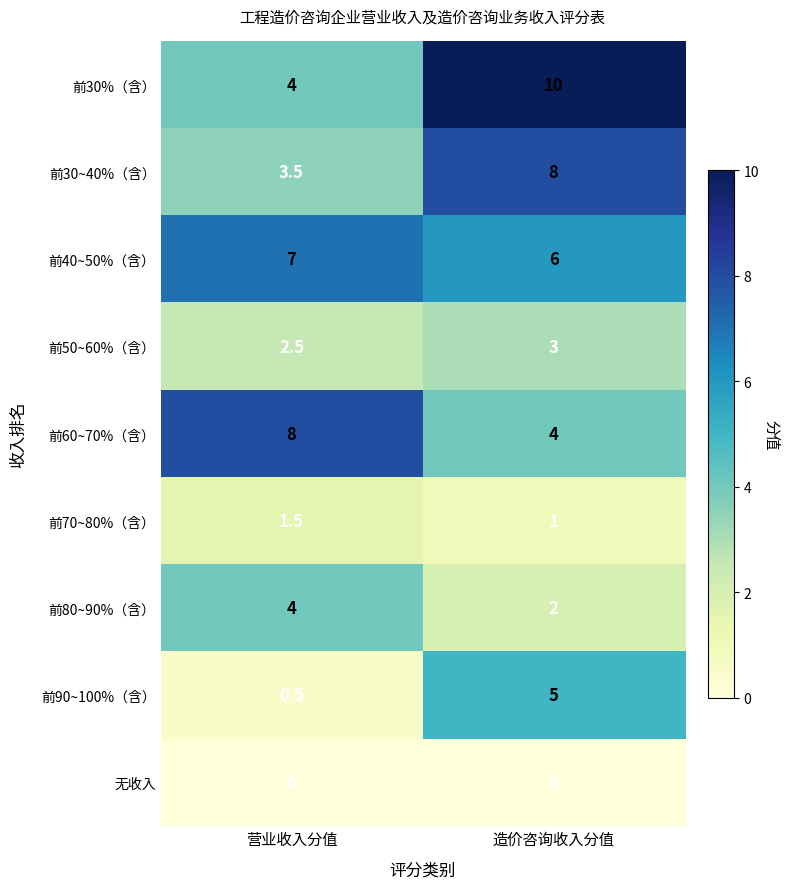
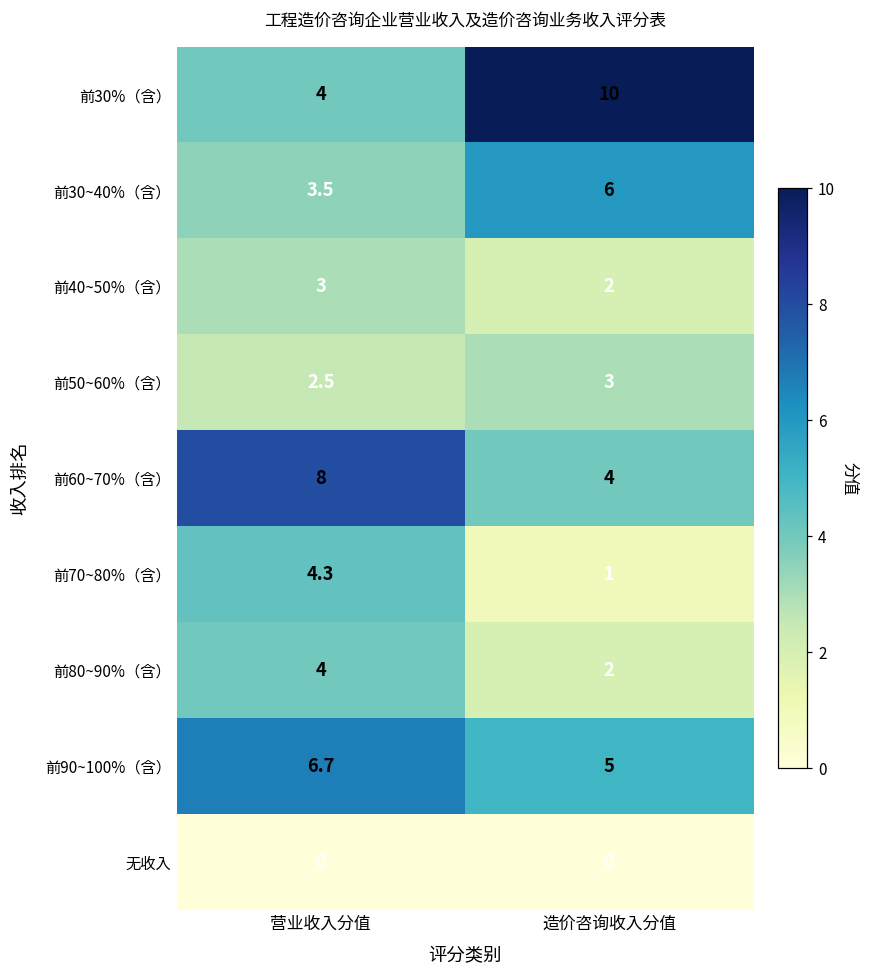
前30~40%（含）, 造价咨询收入分值: 8 -> 6
前40~50%（含）, 营业收入分值: 7 -> 3
前40~50%（含）, 造价咨询收入分值: 6 -> 2
前70~80%（含）, 营业收入分值: 1.5 -> 4.3
前90~100%（含）, 营业收入分值: 0.5 -> 6.7
